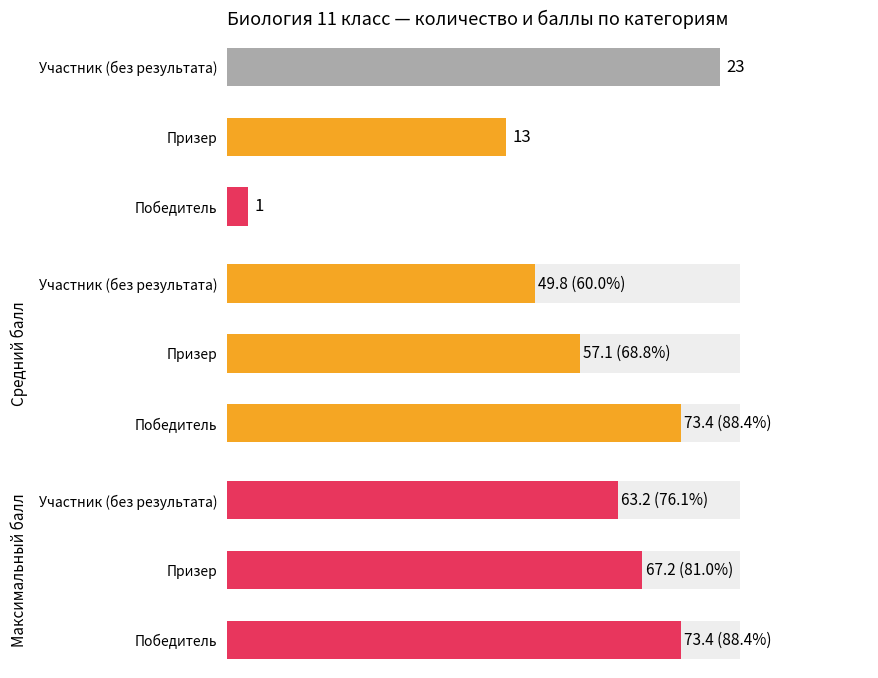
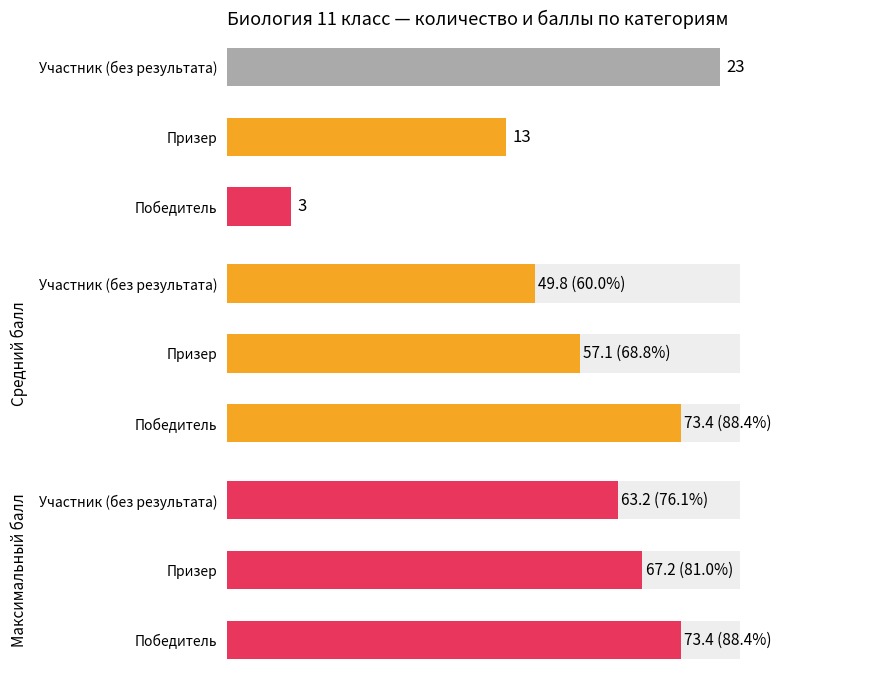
Биология 11 класс — количество и баллы по категориям, Победитель: 1 -> 3
